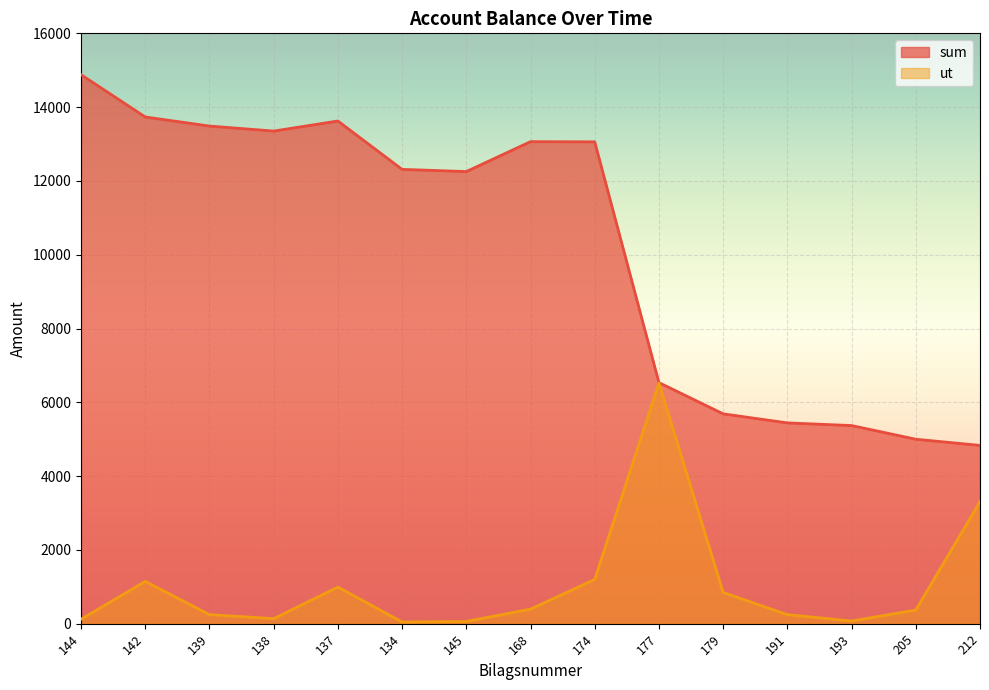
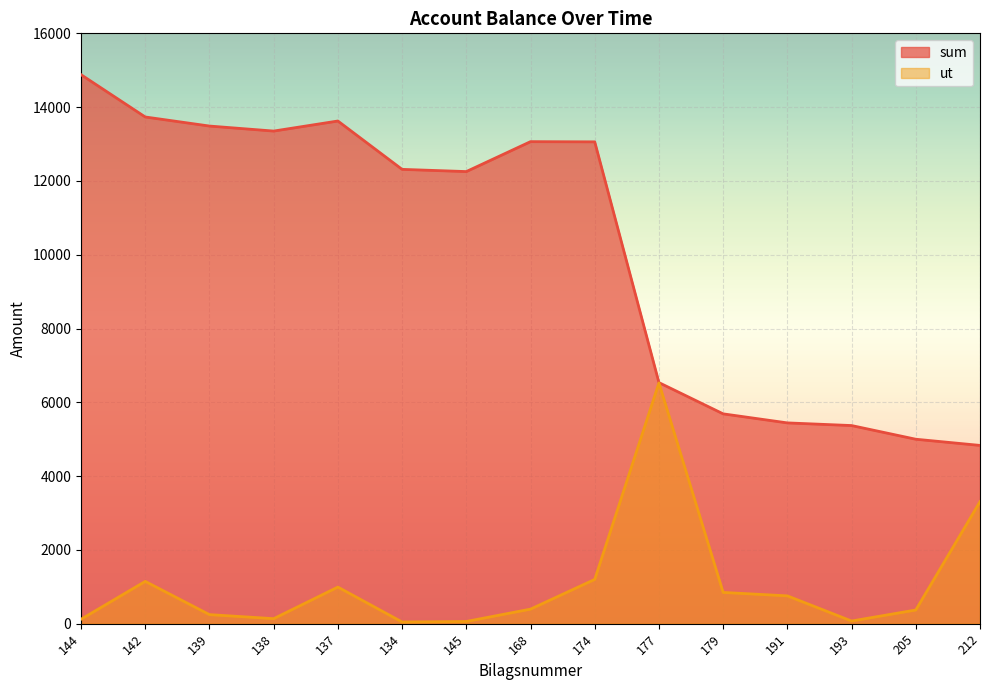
ut, 191: 200 -> 800
